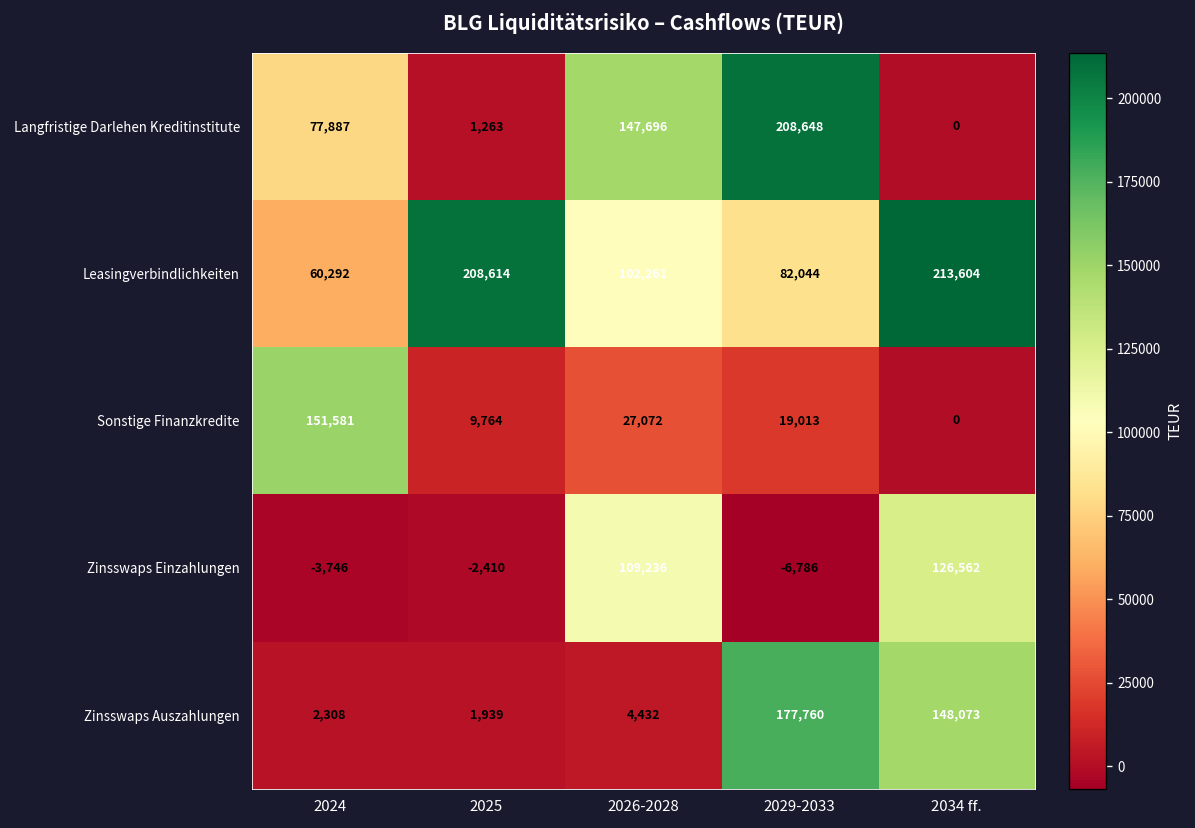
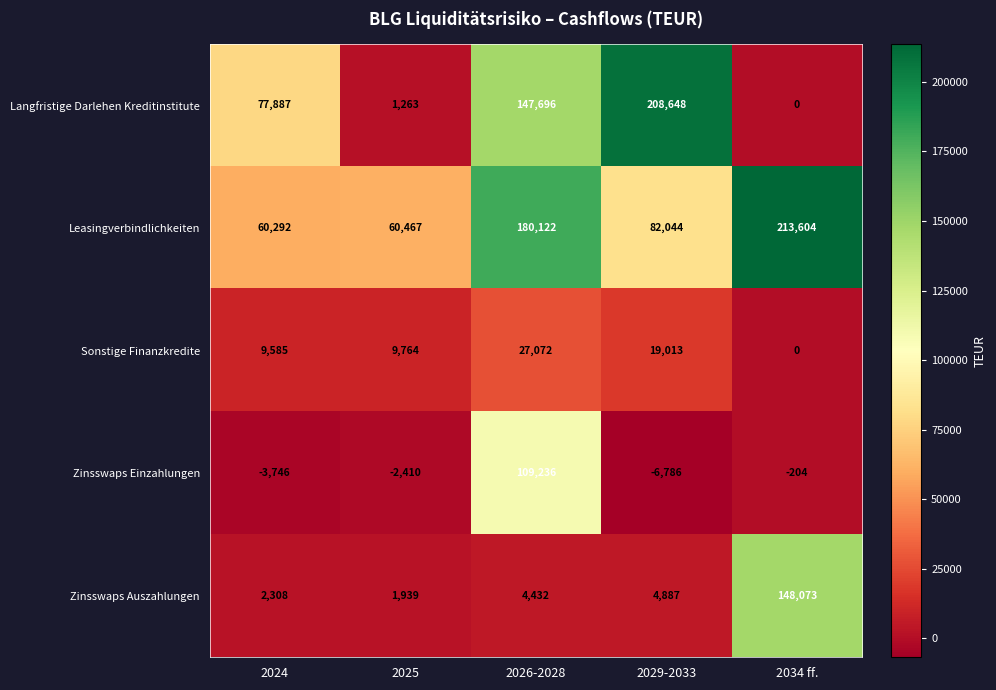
Leasingverbindlichkeiten, 2025: 208,614 -> 60,467
Leasingverbindlichkeiten, 2026-2028: 102,261 -> 180,122
Sonstige Finanzkredite, 2024: 151,581 -> 9,585
Zinsswaps Einzahlungen, 2034 ff.: 126,562 -> -204
Zinsswaps Auszahlungen, 2029-2033: 177,760 -> 4,887
